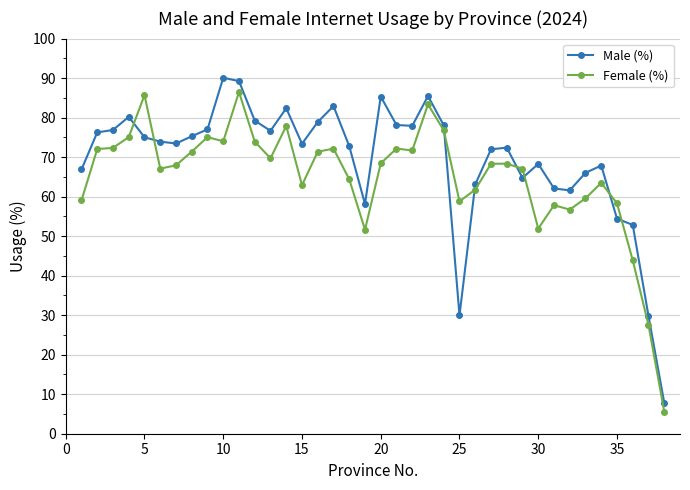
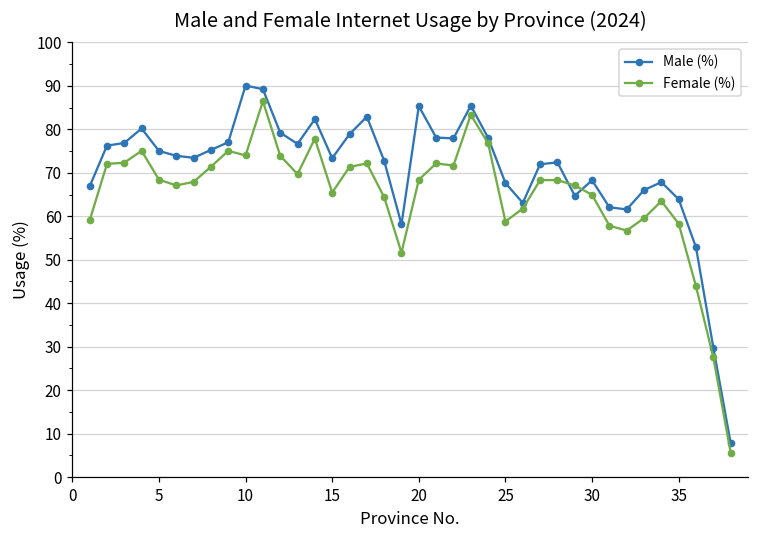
Female (%), 5: 86 -> 68
Female (%), 15: 63 -> 65
Male (%), 25: 30 -> 68
Female (%), 30: 52 -> 65
Male (%), 35: 54 -> 64
